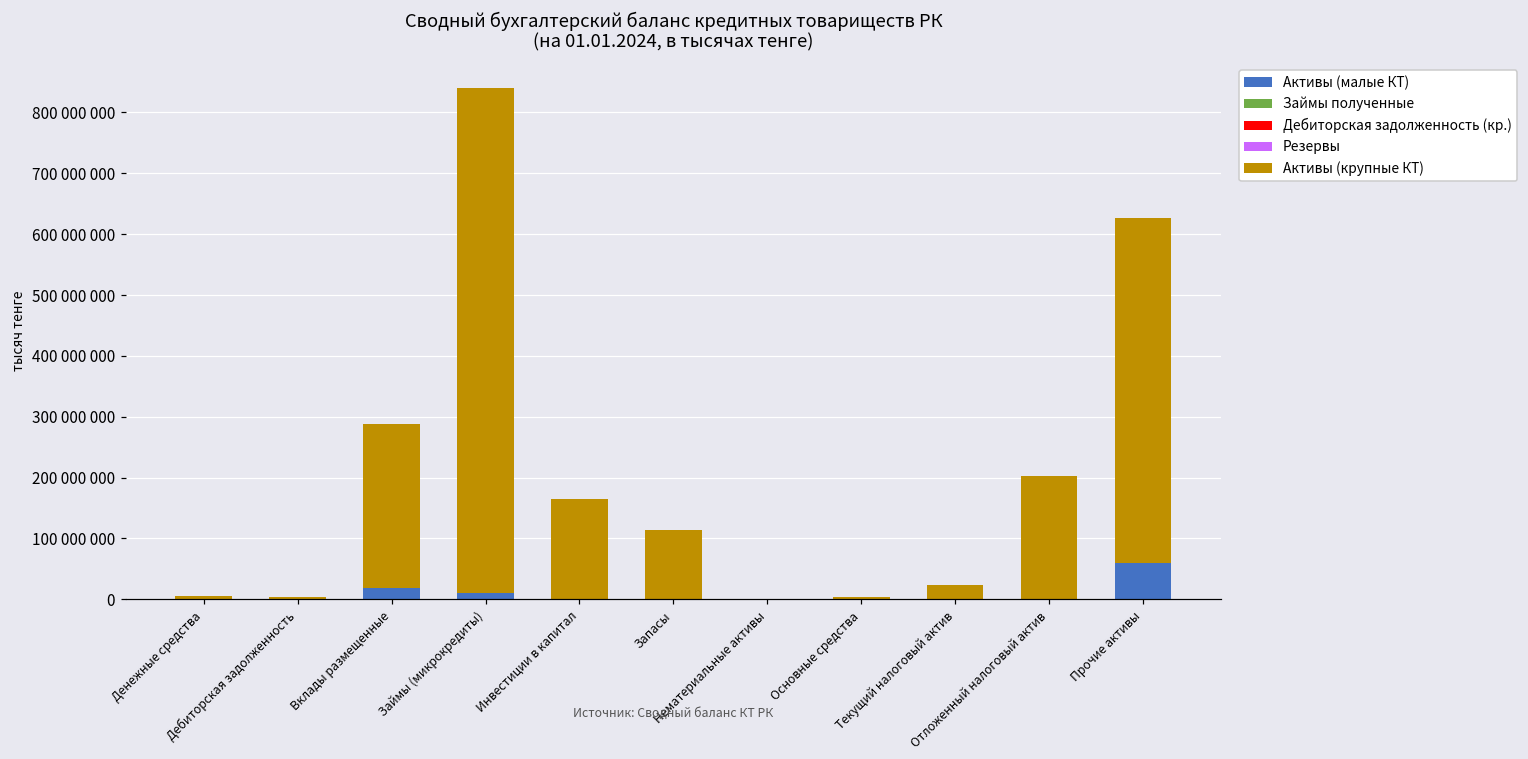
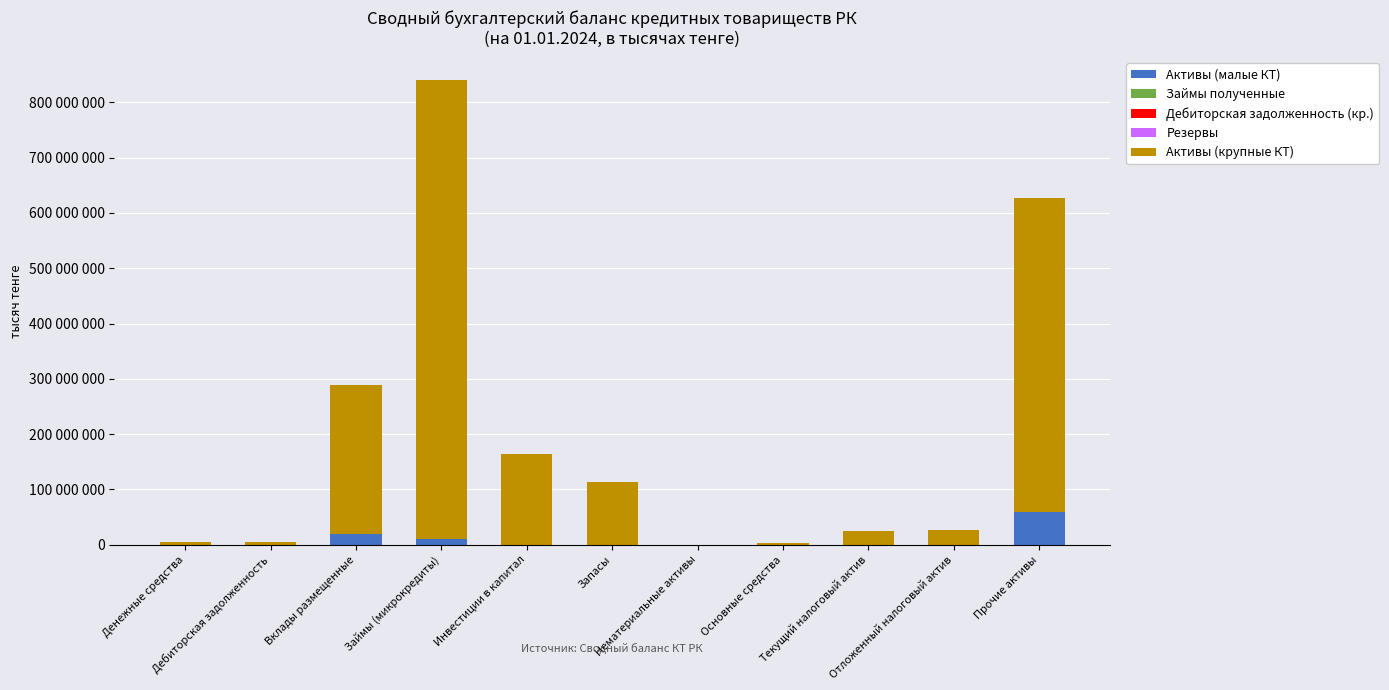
Активы (крупные КТ), Отложенный налоговый актив: 200000000 -> 30000000
